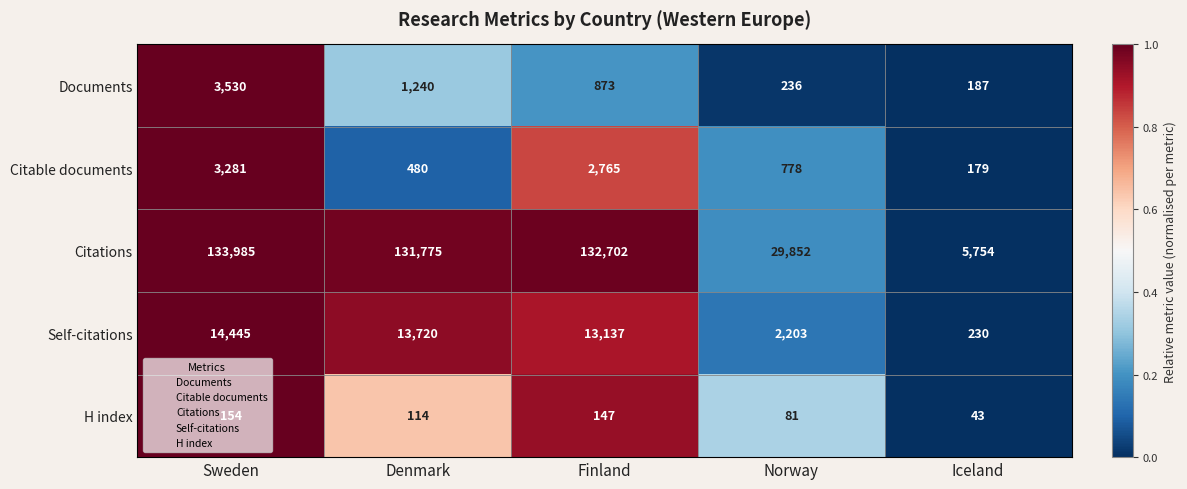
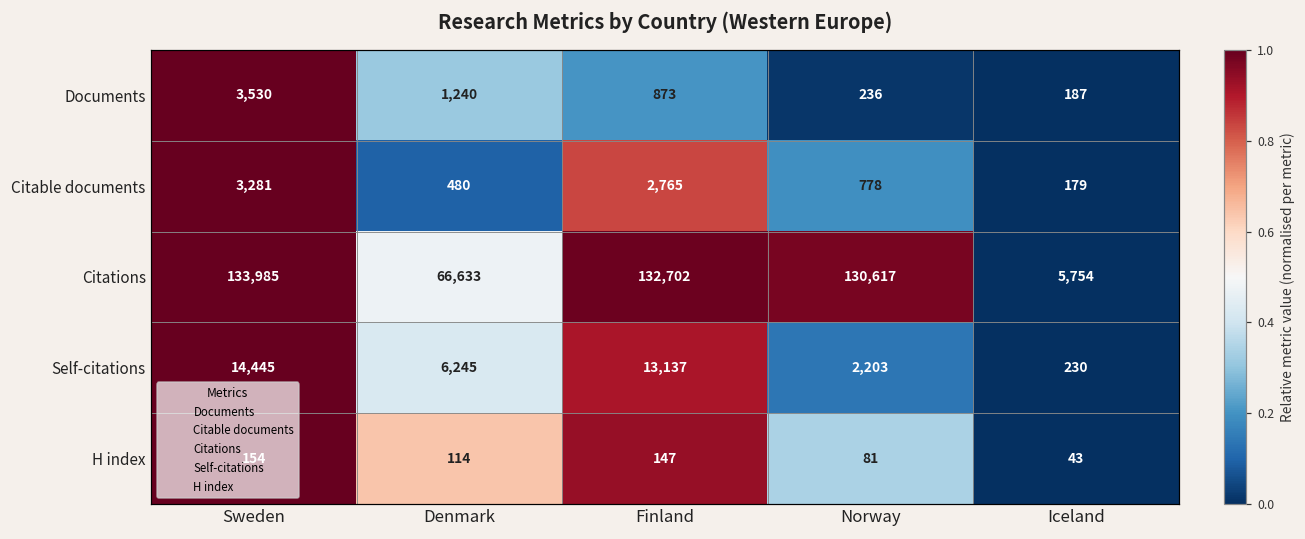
Citations, Denmark: 131,775 -> 66,633
Citations, Norway: 29,852 -> 130,617
Self-citations, Denmark: 13,720 -> 6,245
